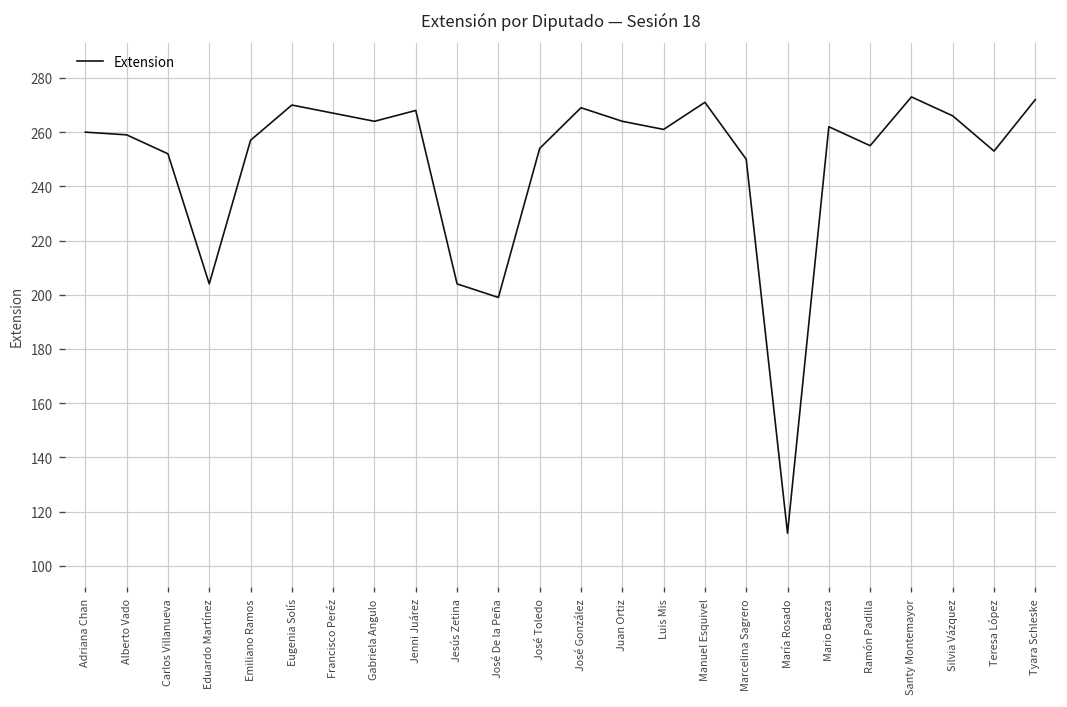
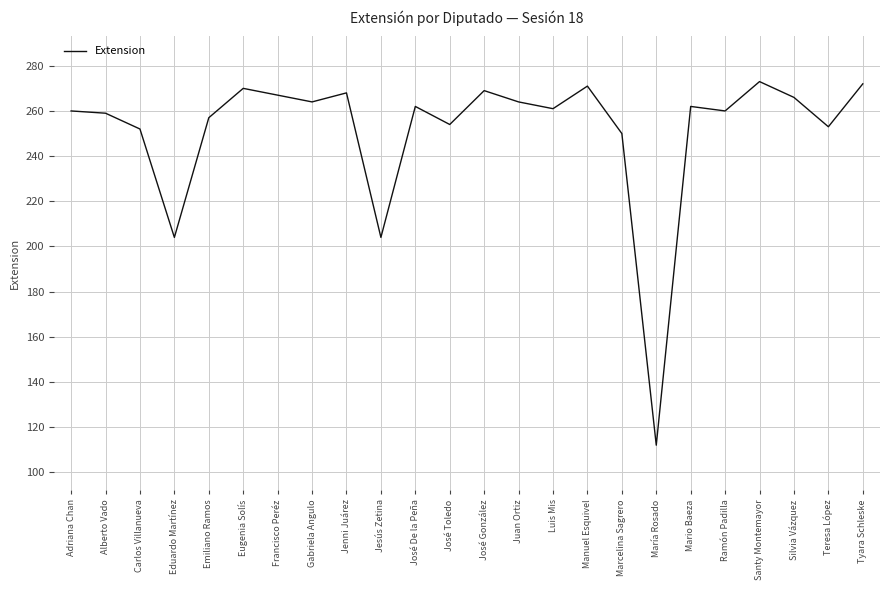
José De la Peña: 199 -> 262
Ramón Padilla: 255 -> 260
